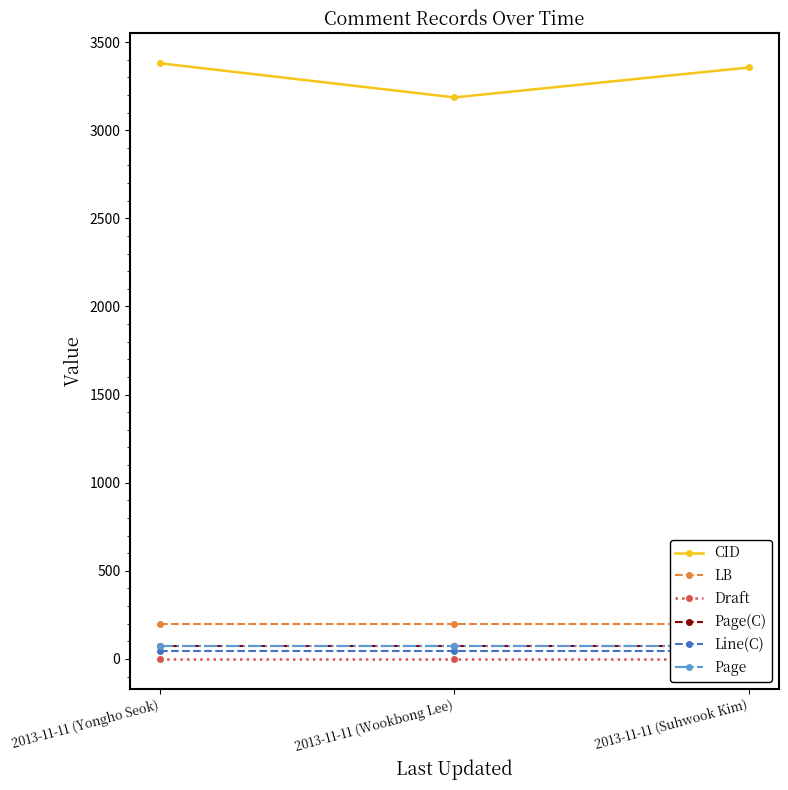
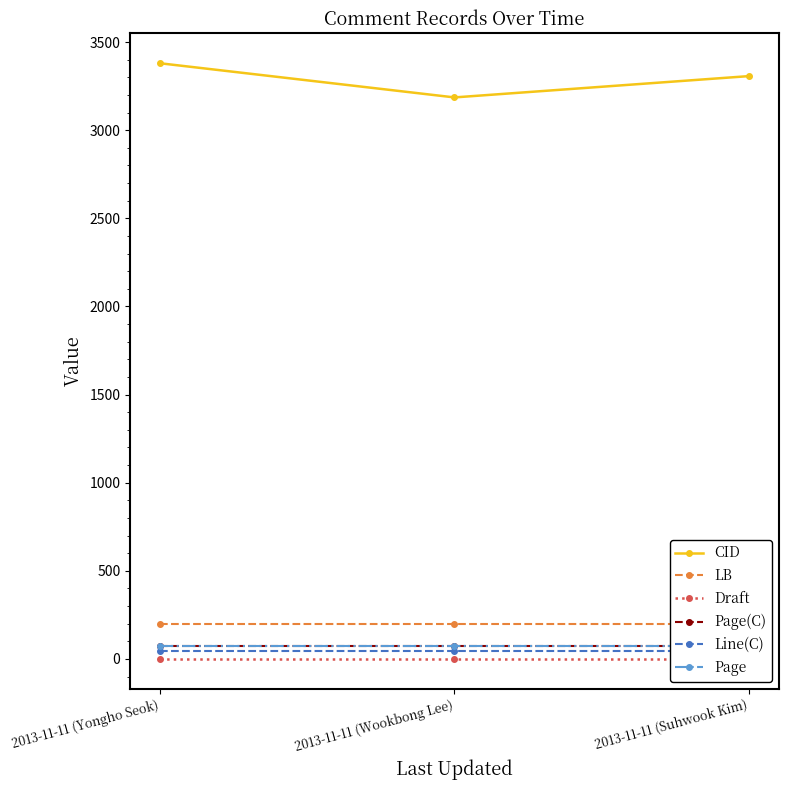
CID, 2013-11-11 (Suhwook Kim): 3360 -> 3310
